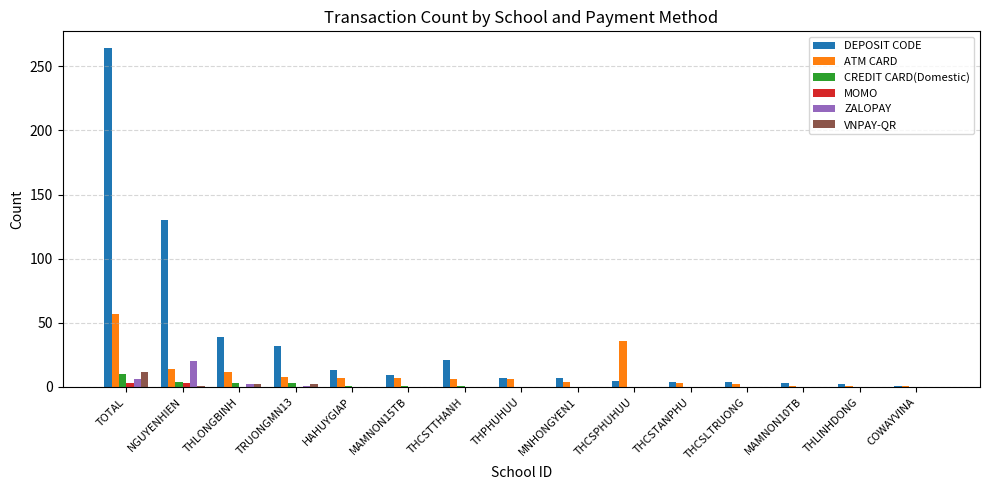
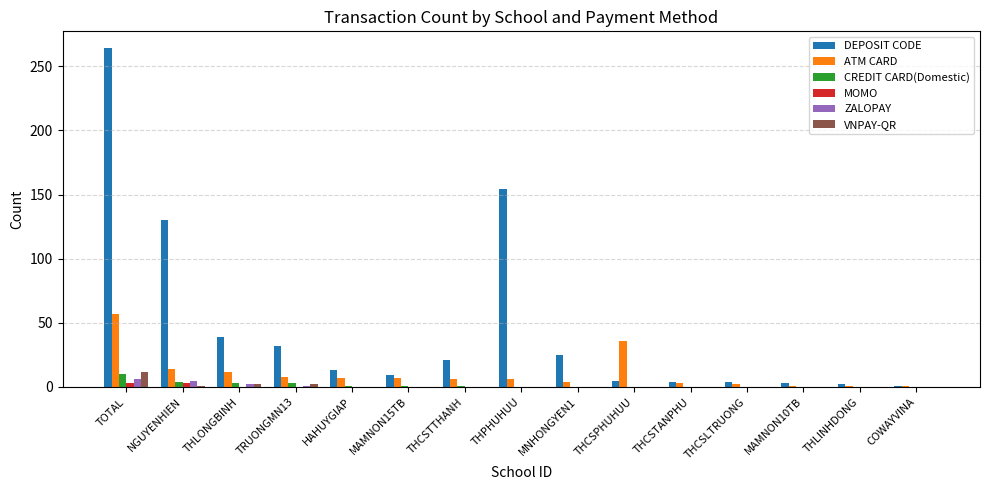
ZALOPAY, NGUYENHIEN: 20 -> 5
DEPOSIT CODE, THPHUHUU: 7 -> 154
DEPOSIT CODE, MNHONGYEN1: 7 -> 25
